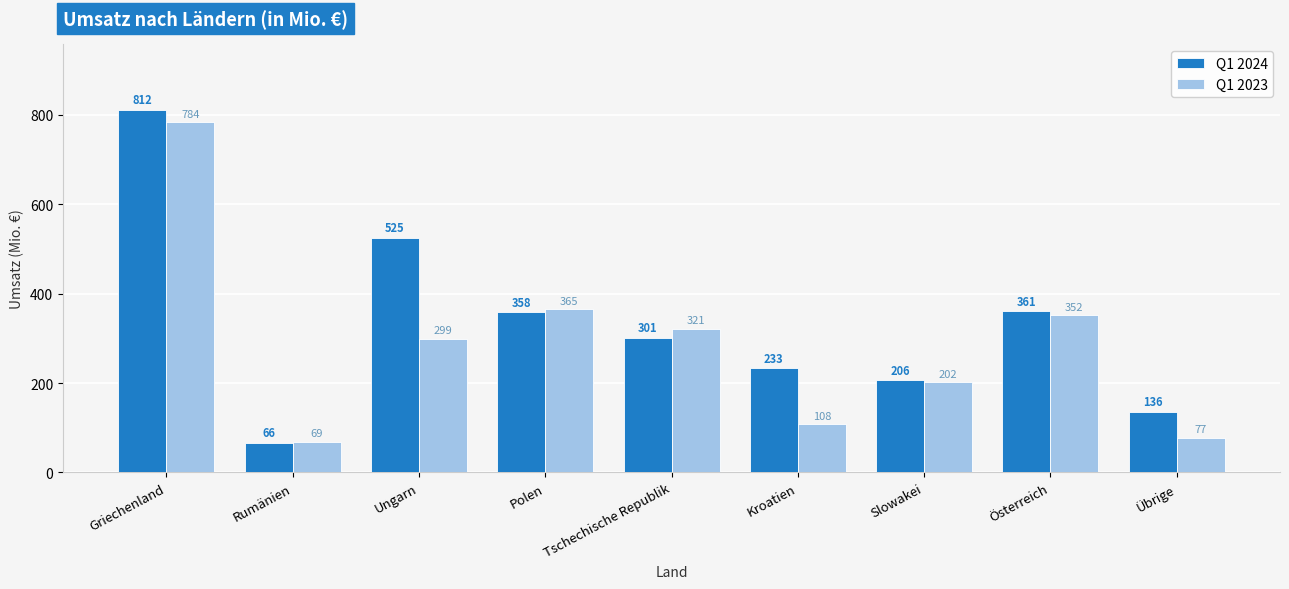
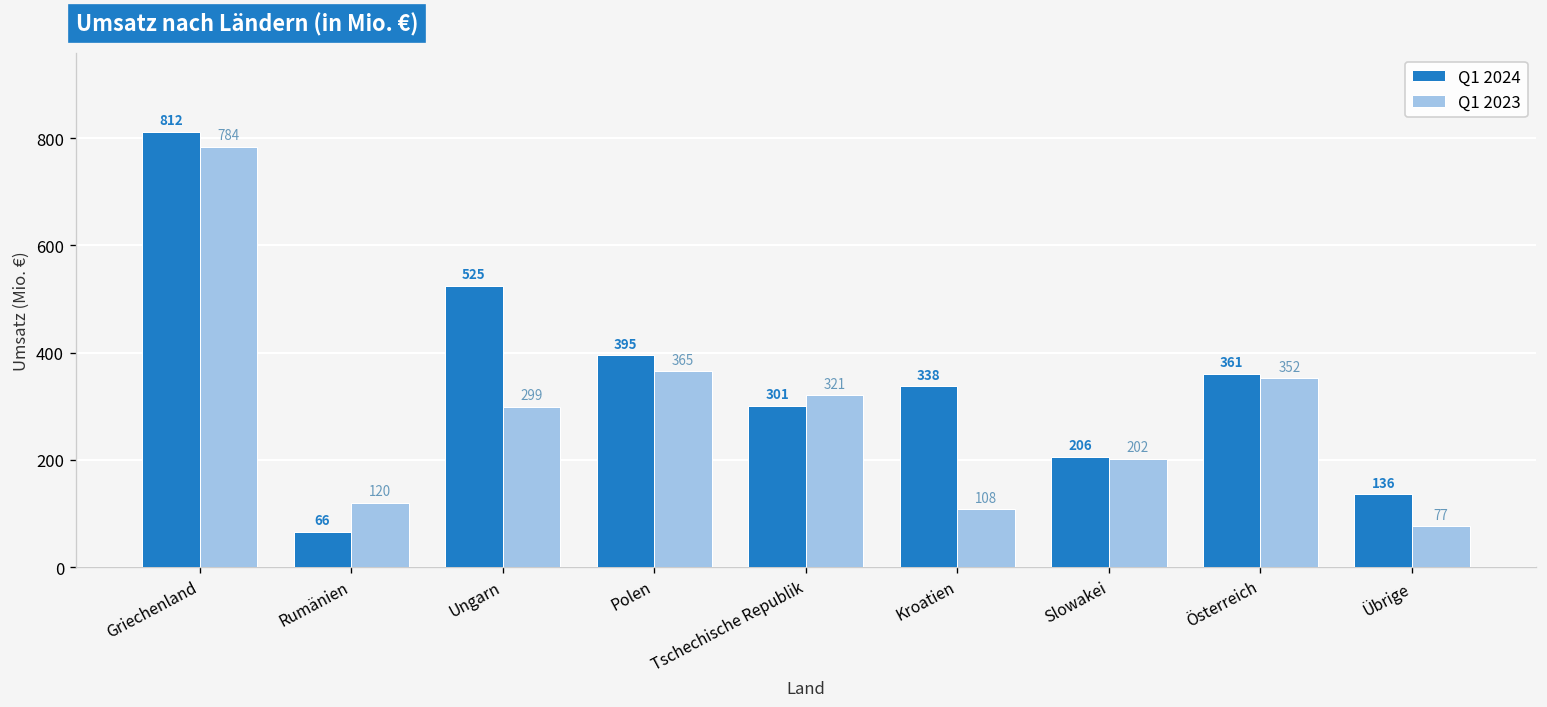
Q1 2023, Rumänien: 69 -> 120
Q1 2024, Polen: 358 -> 395
Q1 2024, Kroatien: 233 -> 338
